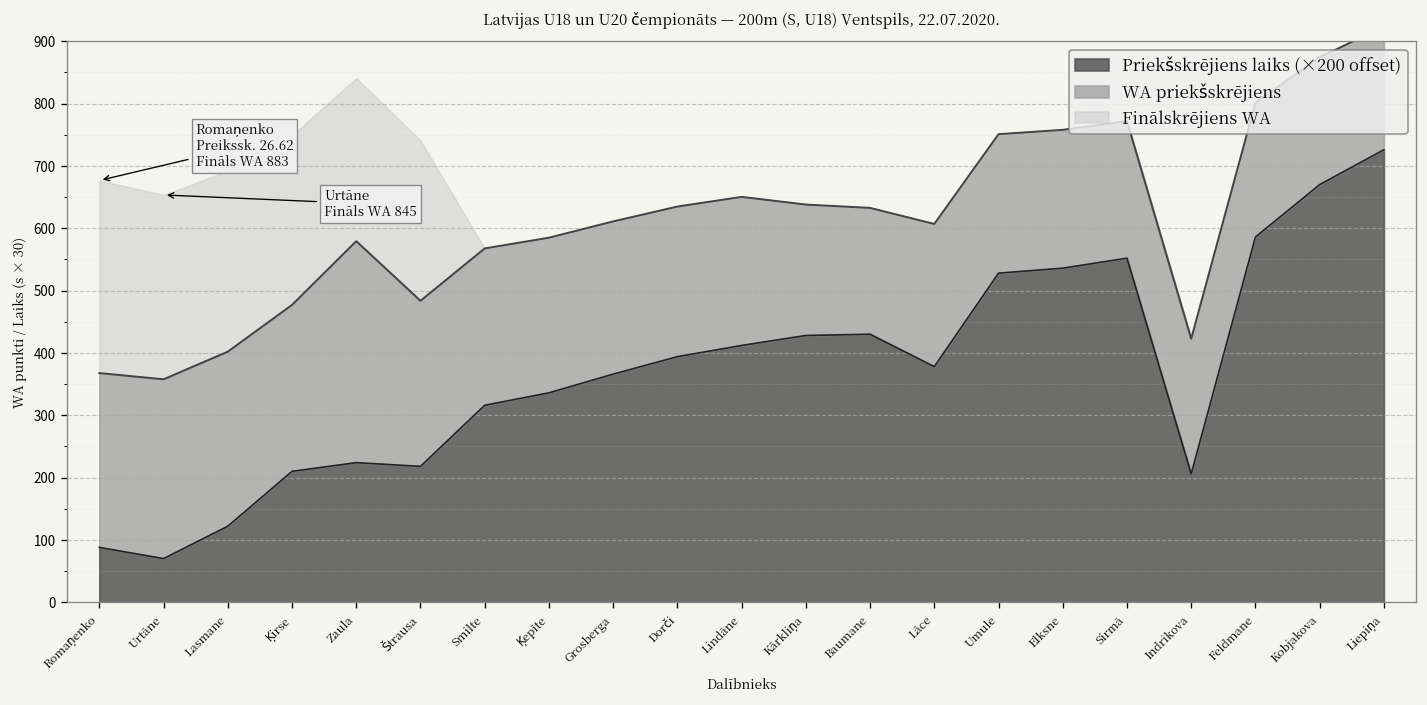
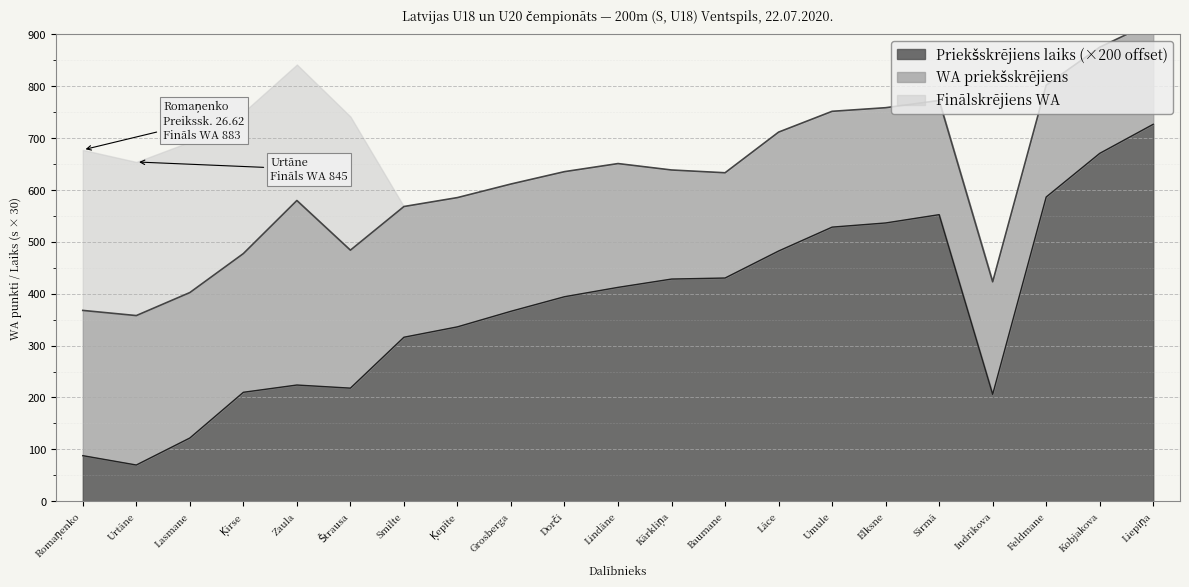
Priekšskrējiens laiks (×200 offset), Lāce: 380 -> 480
